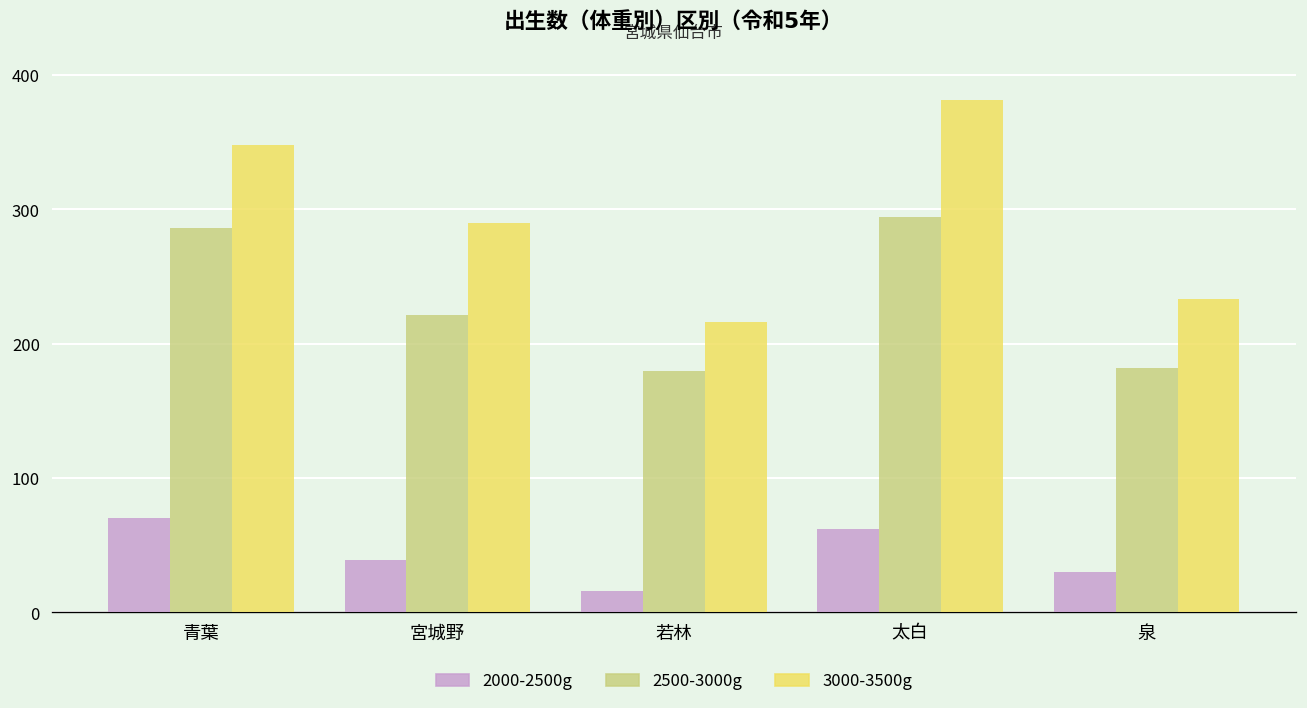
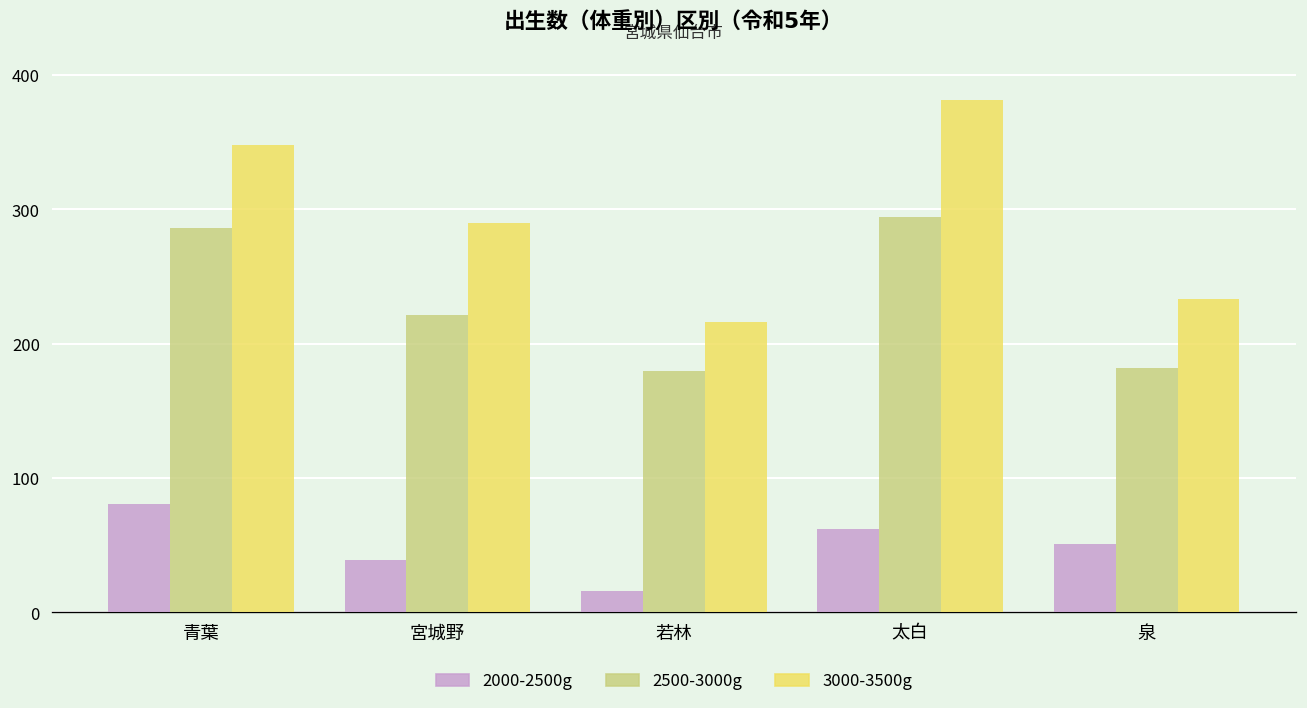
2000-2500g, 青葉: 70 -> 81
2000-2500g, 泉: 30 -> 51
